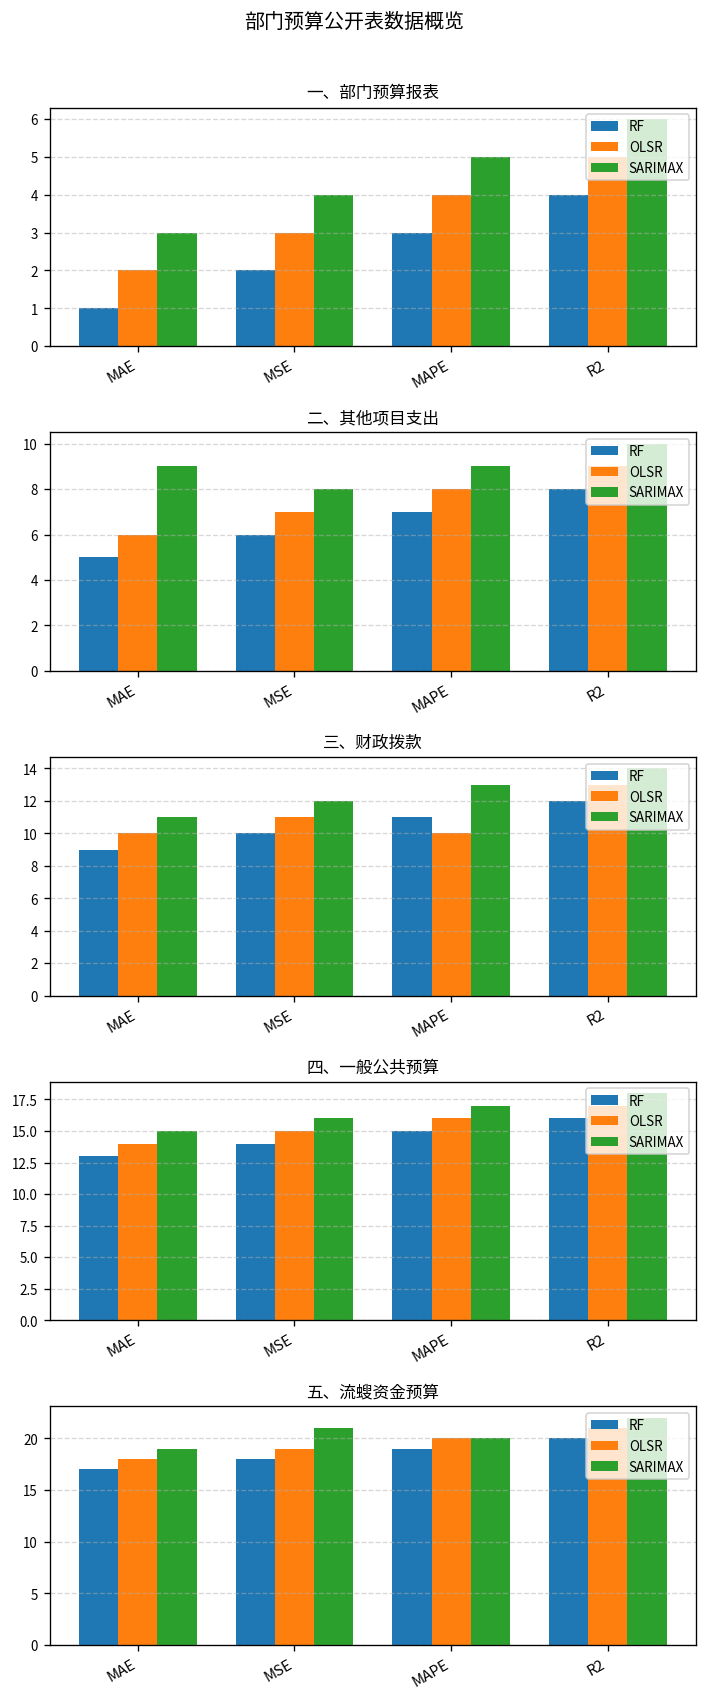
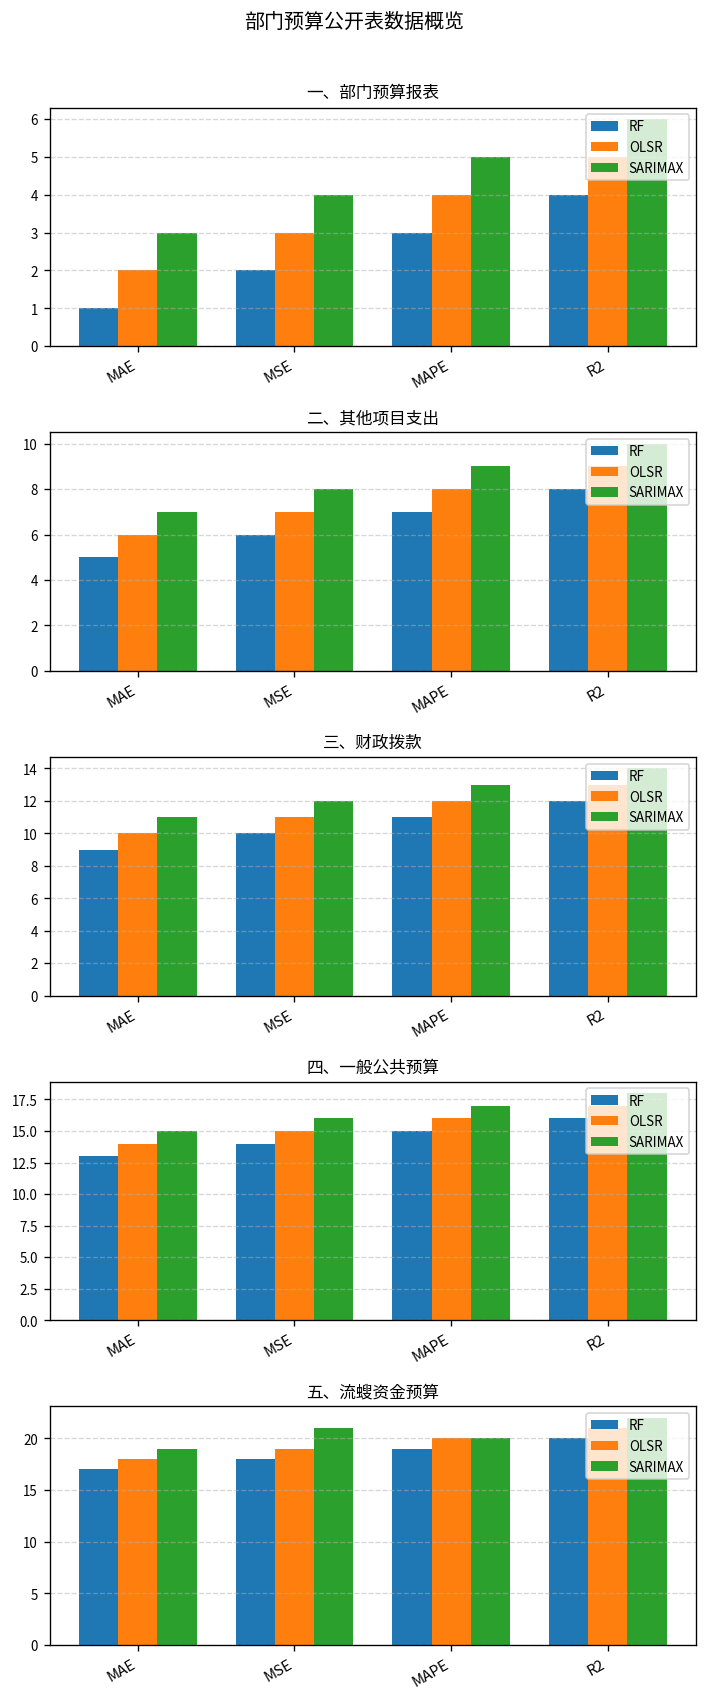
二、其他项目支出, SARIMAX, MAE: 9 -> 7
三、财政拨款, OLSR, MAPE: 10 -> 12
